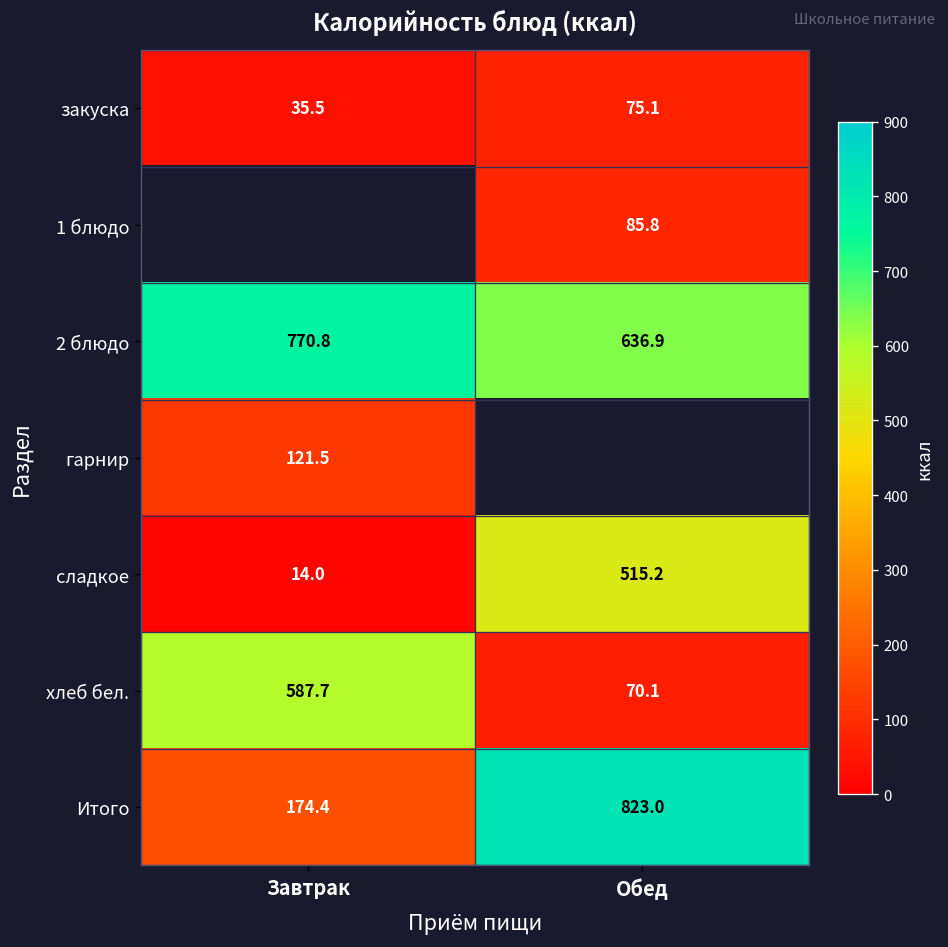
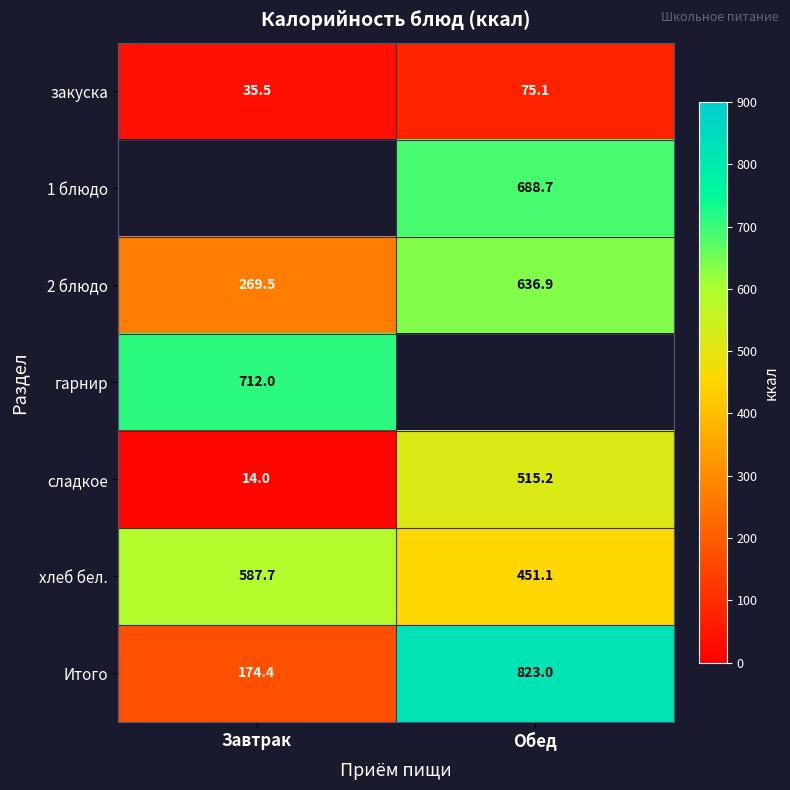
1 блюдо, Обед: 85.8 -> 688.7
2 блюдо, Завтрак: 770.8 -> 269.5
гарнир, Завтрак: 121.5 -> 712.0
хлеб бел., Обед: 70.1 -> 451.1
